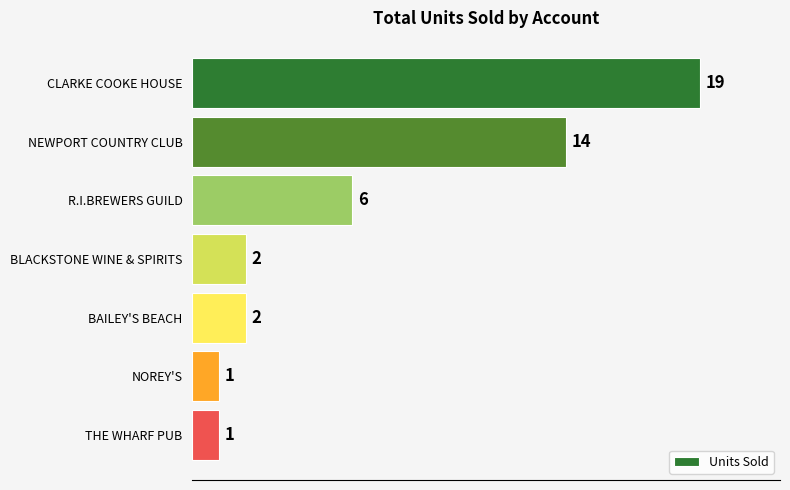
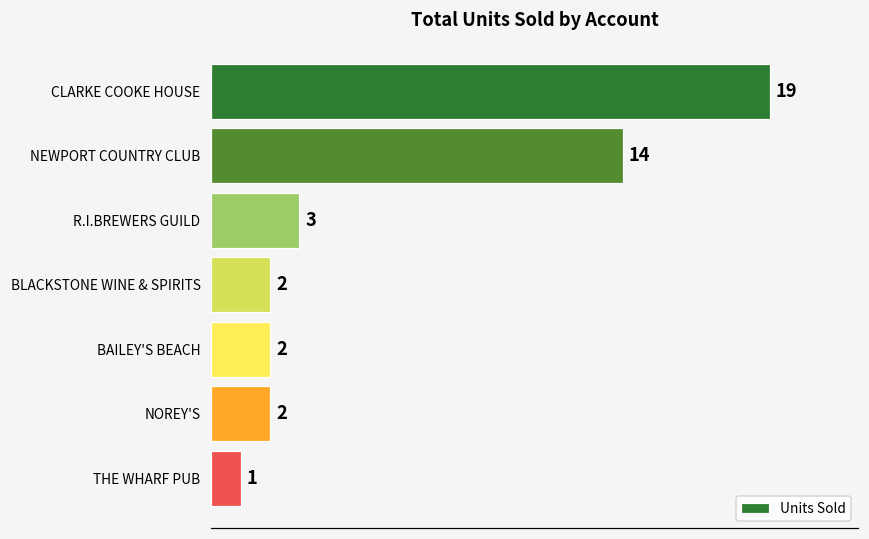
R.I.BREWERS GUILD: 6 -> 3
NOREY'S: 1 -> 2
